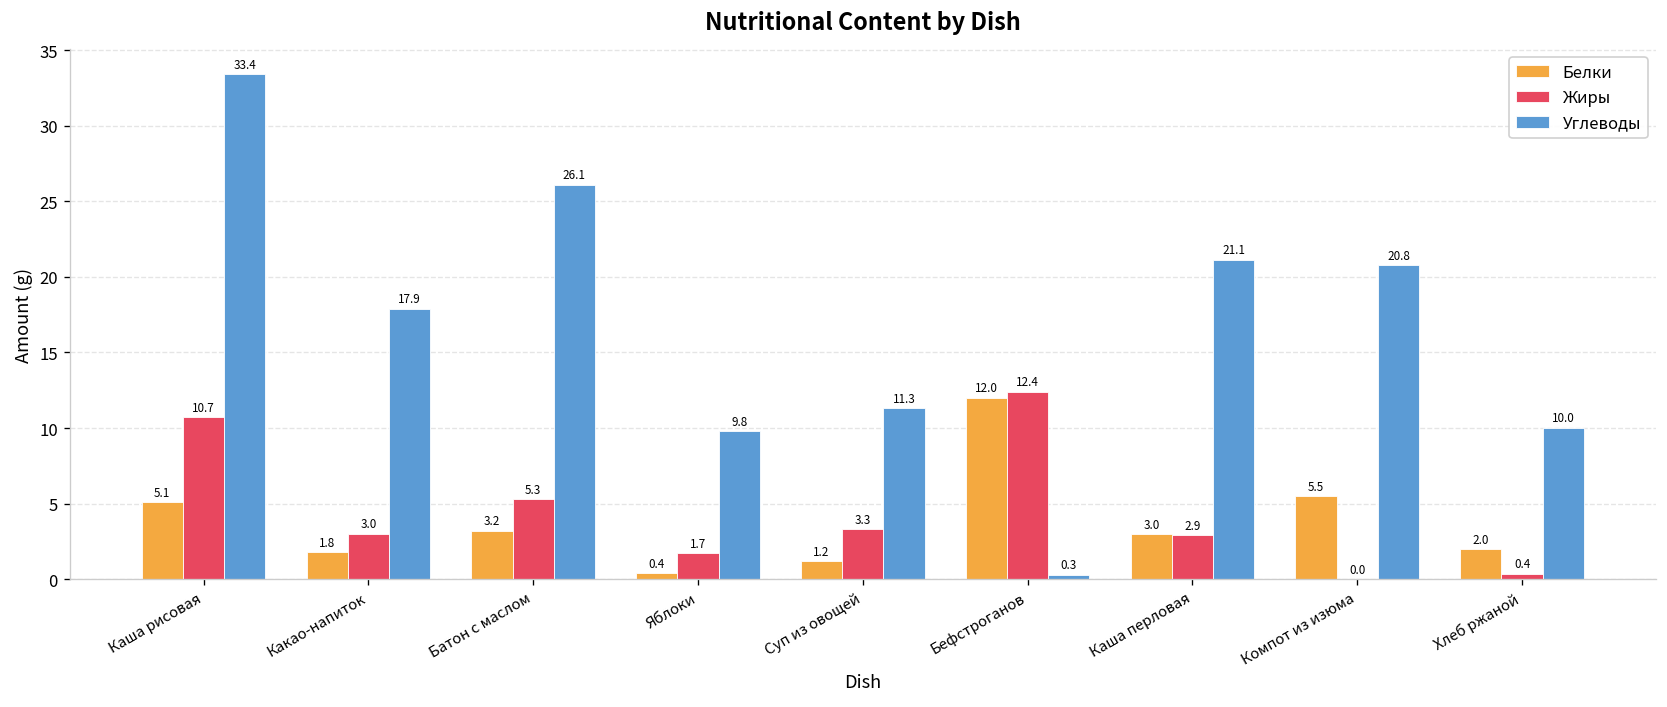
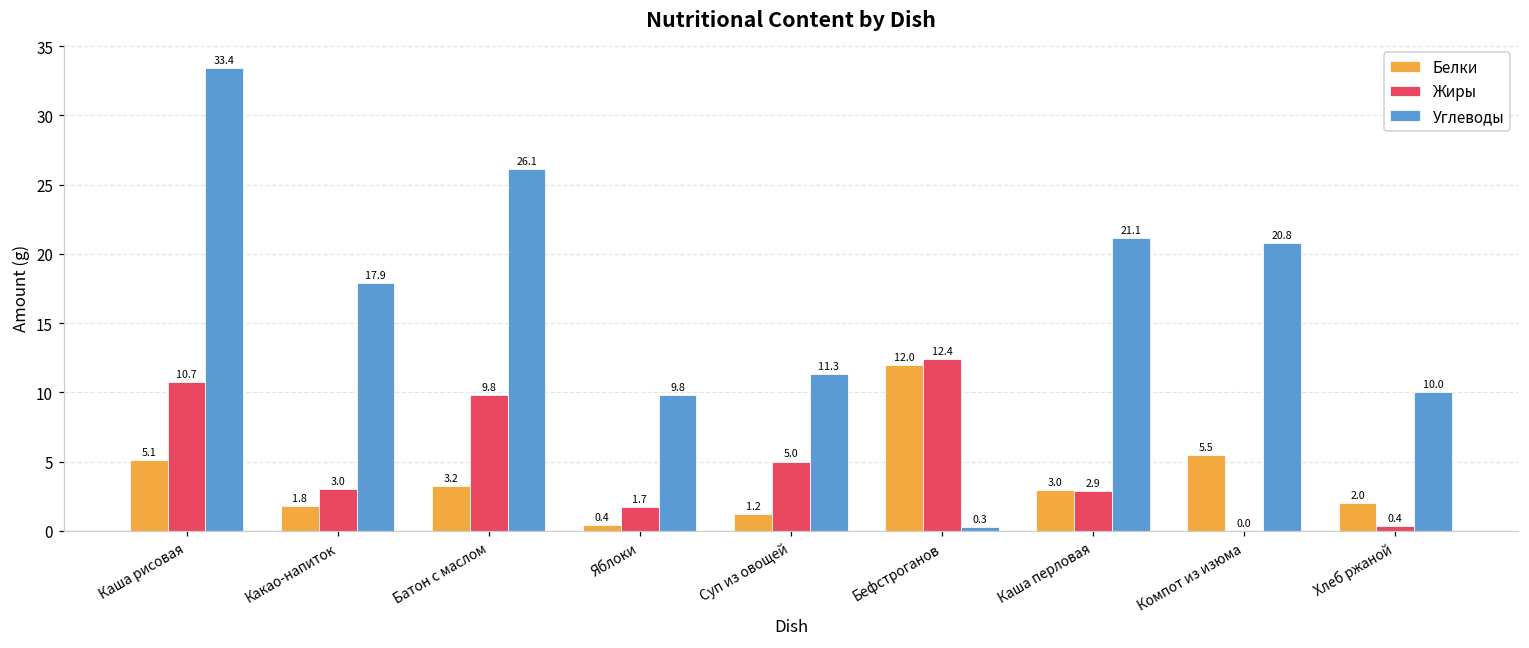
Жиры, Батон с маслом: 5.3 -> 9.8
Жиры, Суп из овощей: 3.3 -> 5.0
